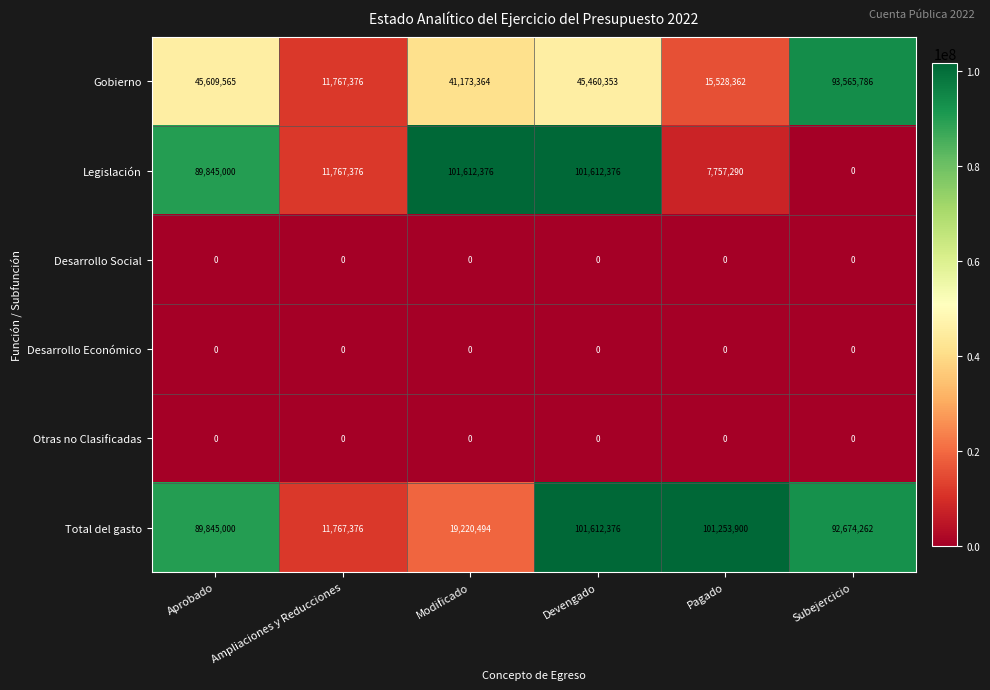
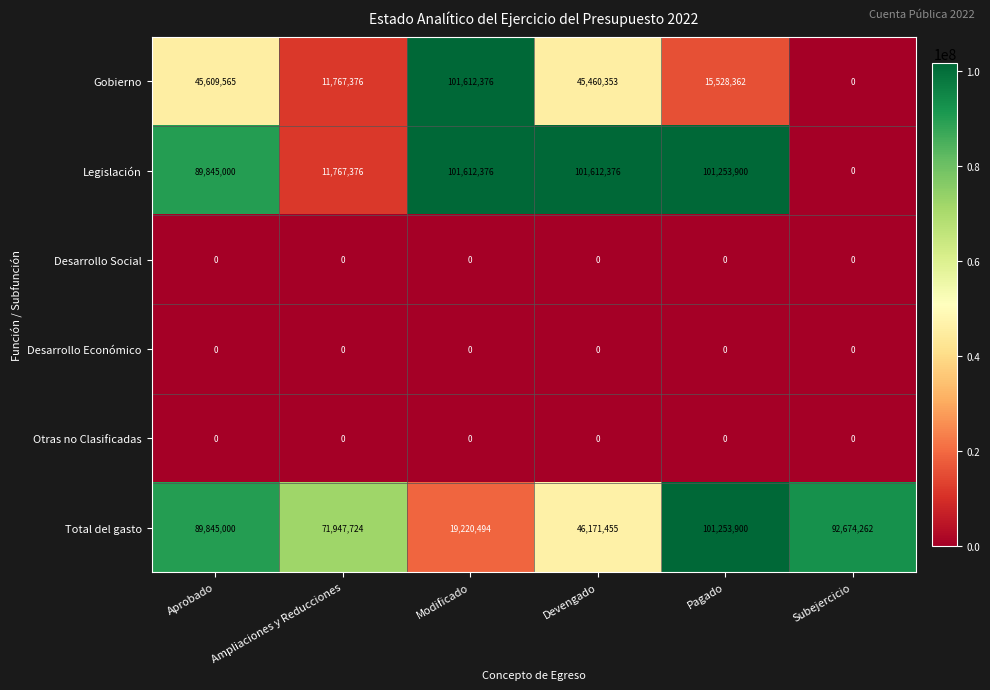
Gobierno, Modificado: 41,173,364 -> 101,612,376
Gobierno, Subejercicio: 93,565,786 -> 0
Legislación, Pagado: 7,757,290 -> 101,253,900
Total del gasto, Ampliaciones y Reducciones: 11,767,376 -> 71,947,724
Total del gasto, Devengado: 101,612,376 -> 46,171,455
